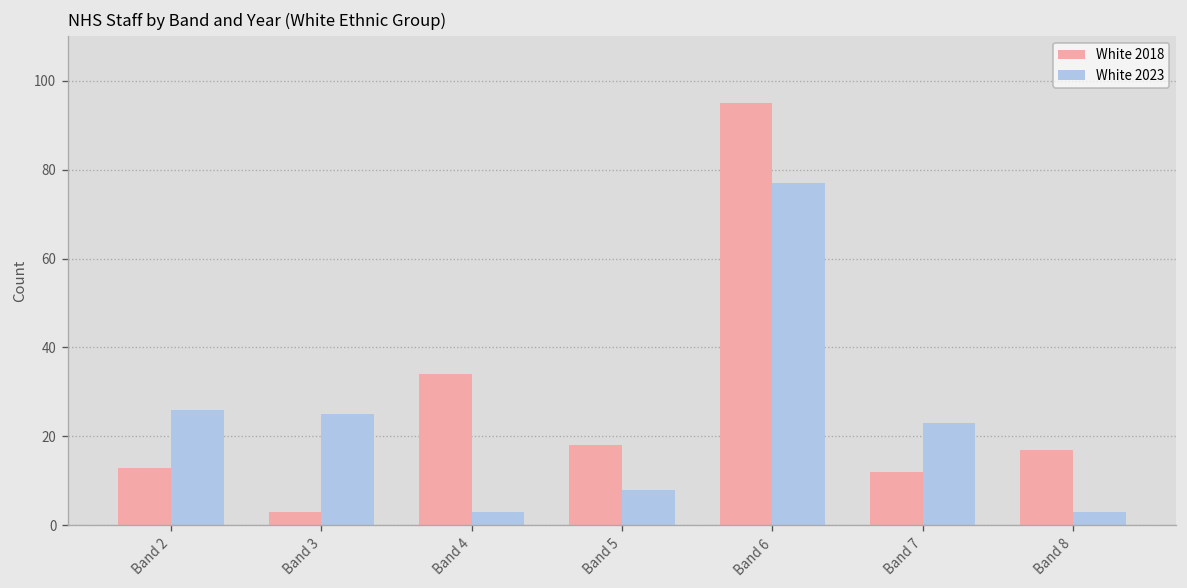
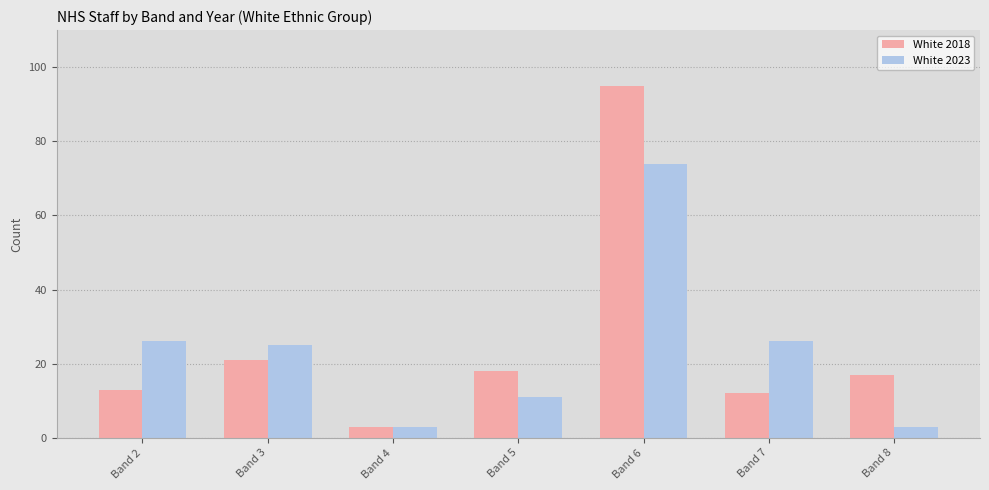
White 2018, Band 3: 3 -> 21
White 2018, Band 4: 34 -> 3
White 2023, Band 5: 8 -> 11
White 2023, Band 6: 77 -> 74
White 2023, Band 7: 23 -> 26
